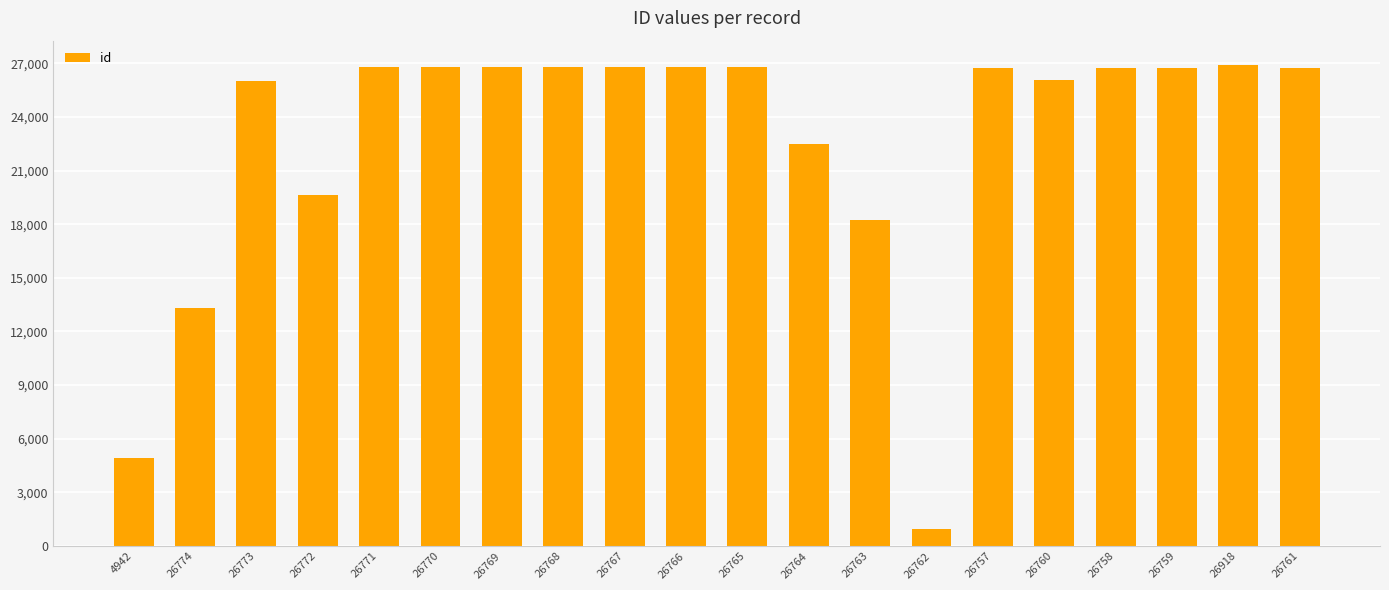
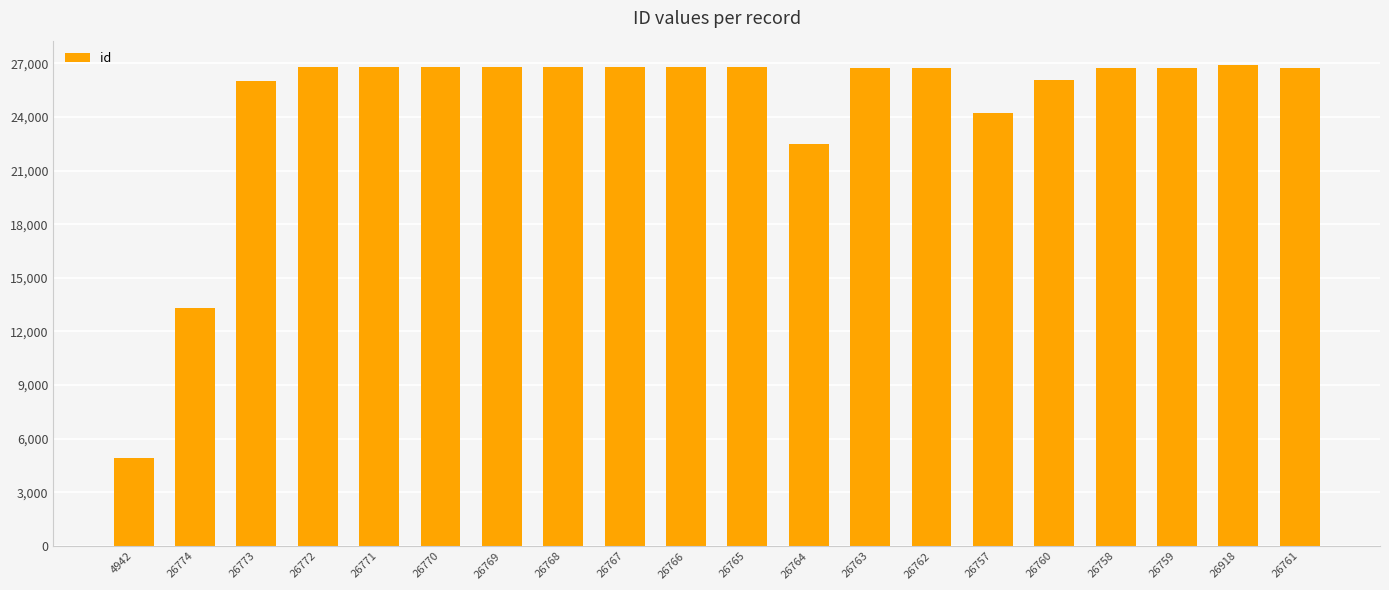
26772: 19,600 -> 26,800
26763: 18,200 -> 26,800
26762: 900 -> 26,800
26757: 26,800 -> 24,200
